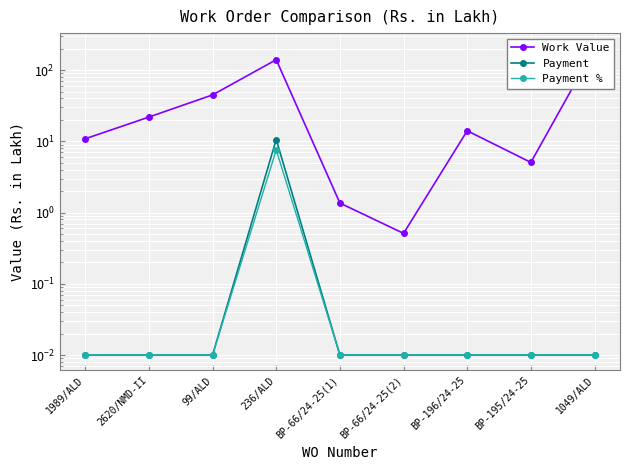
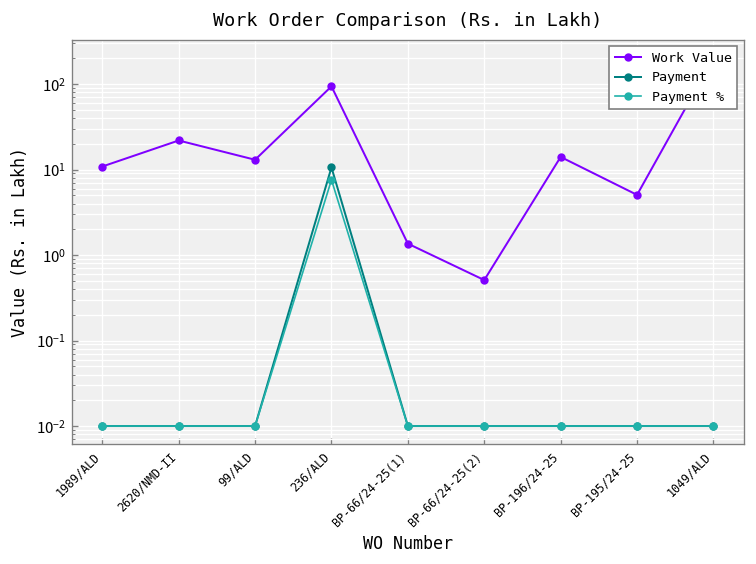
Work Value, 99/ALD: 40 -> 13
Work Value, 236/ALD: 140 -> 90
